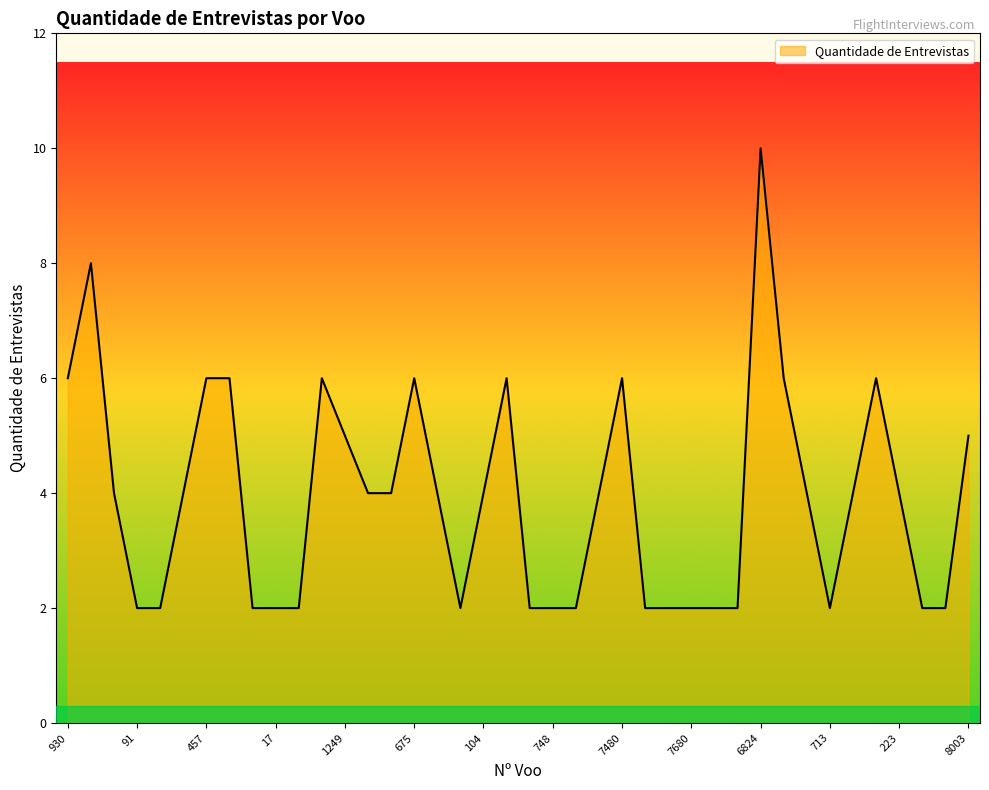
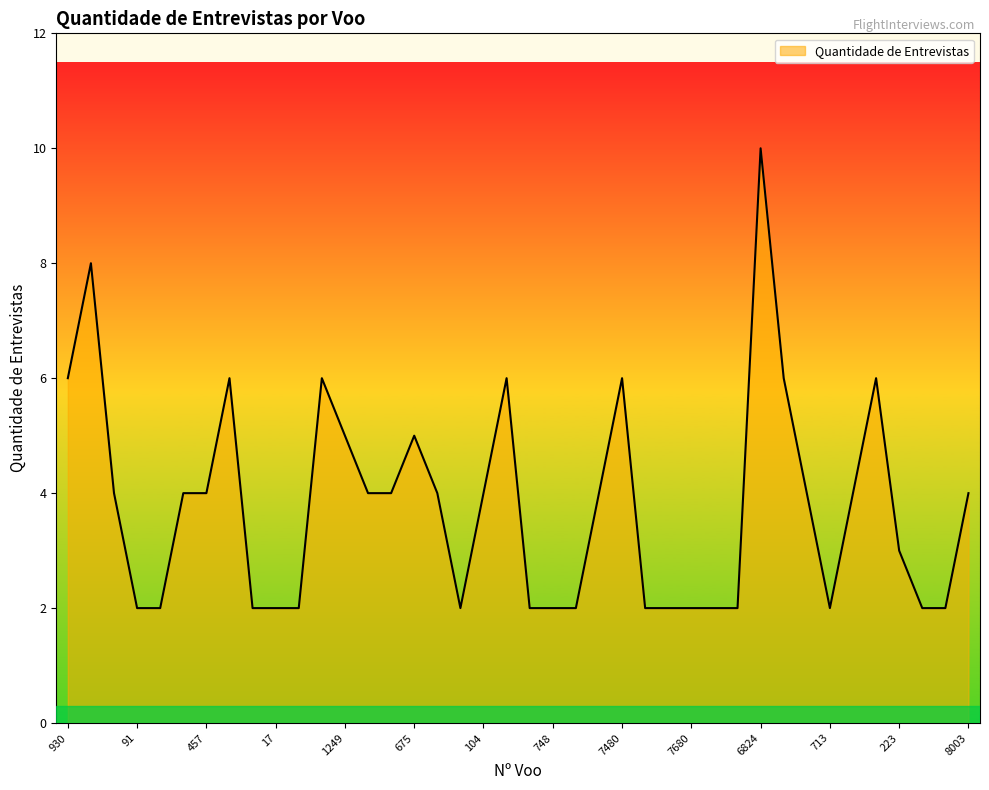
457: 6 -> 4
675: 6 -> 5
223: 4 -> 3
8003: 5 -> 4
